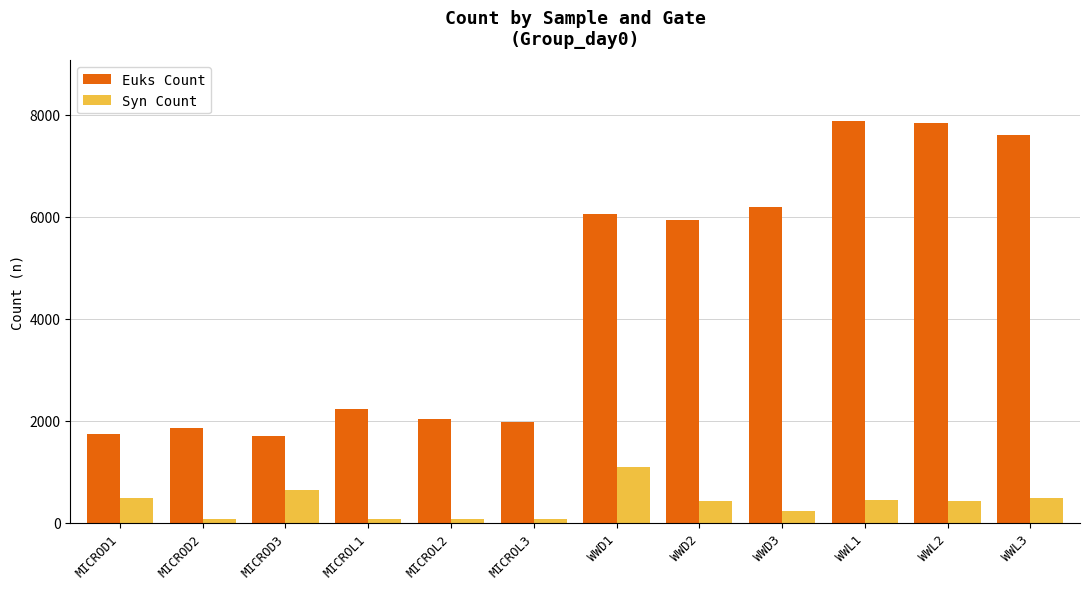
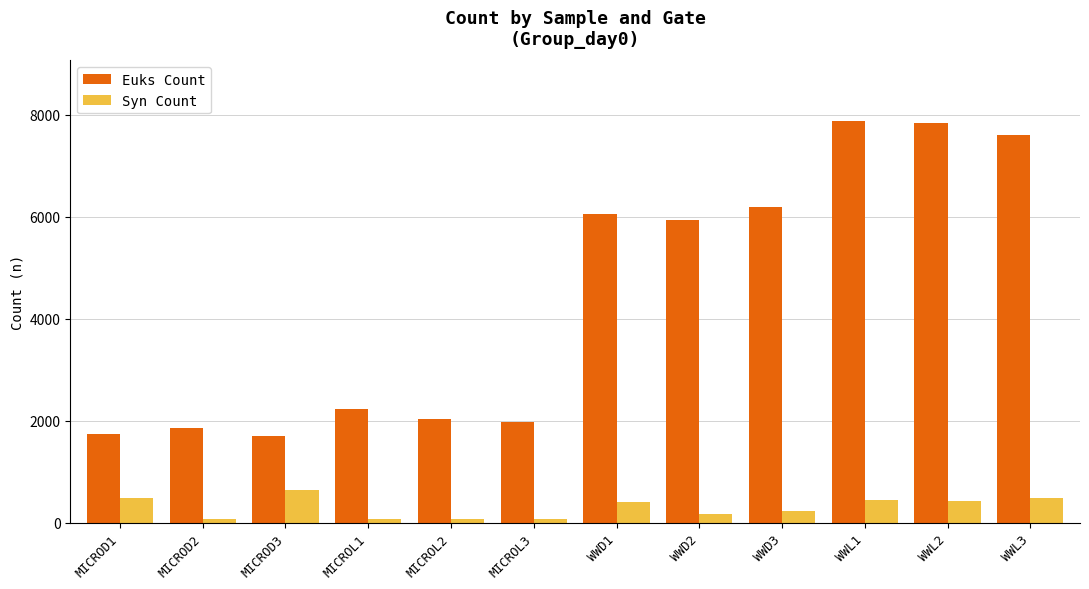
Syn Count, WWD1: 1100 -> 400
Syn Count, WWD2: 400 -> 200
